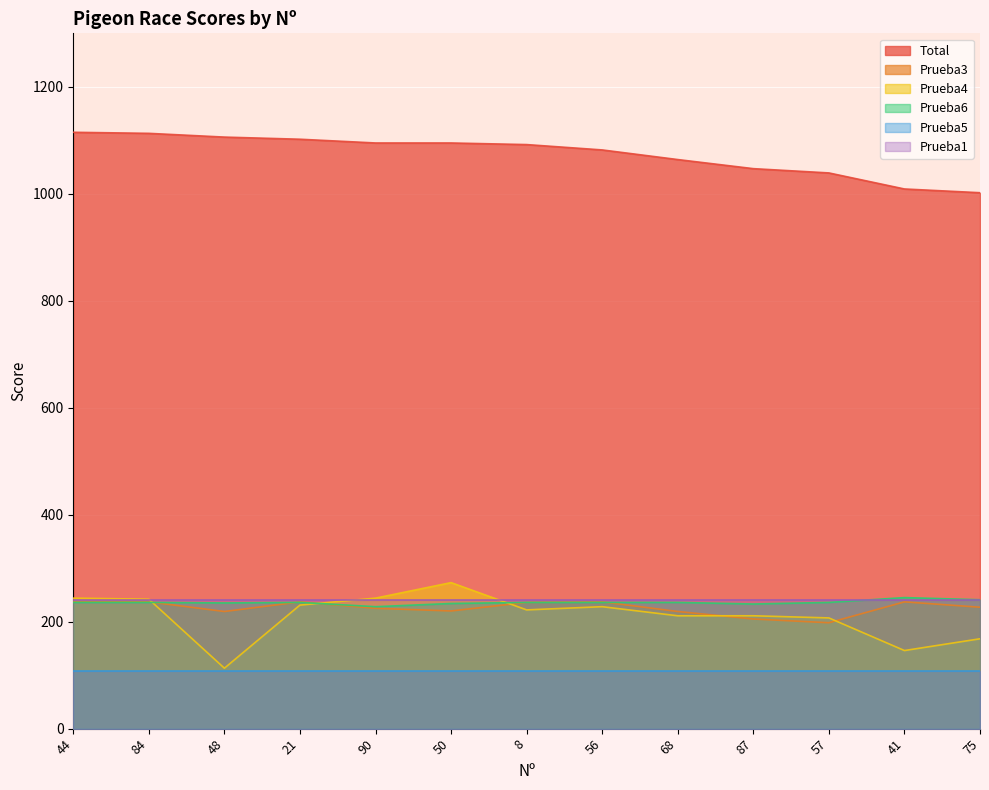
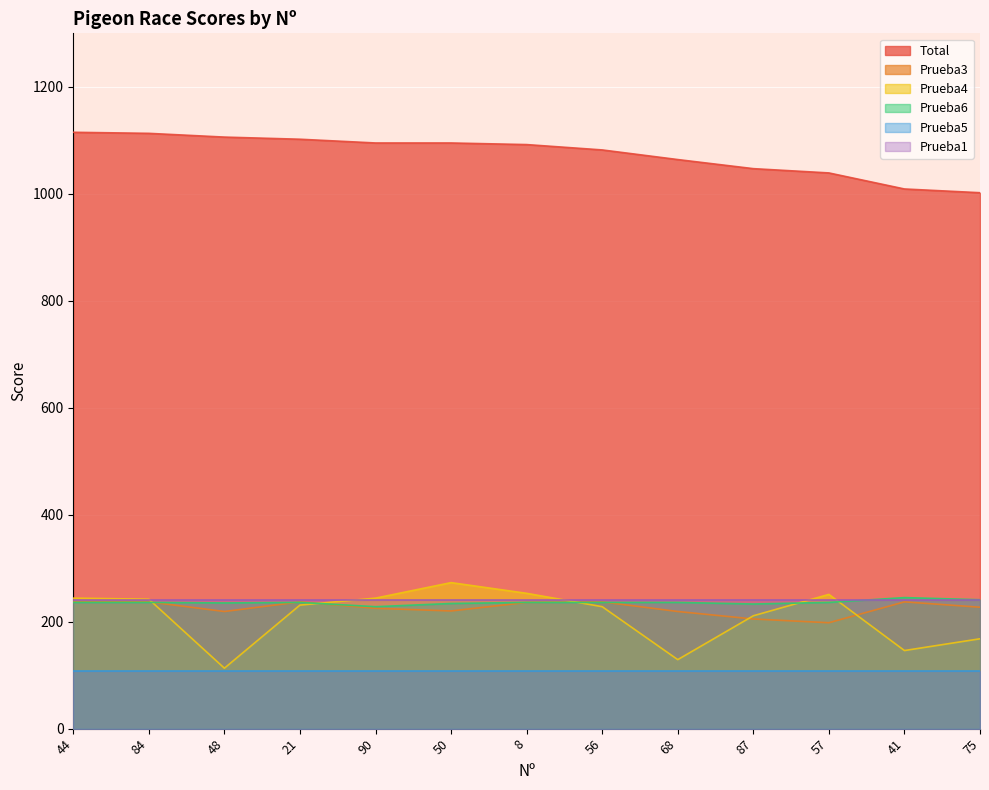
Prueba4, 8: 220 -> 250
Prueba4, 68: 210 -> 130
Prueba4, 57: 210 -> 250
